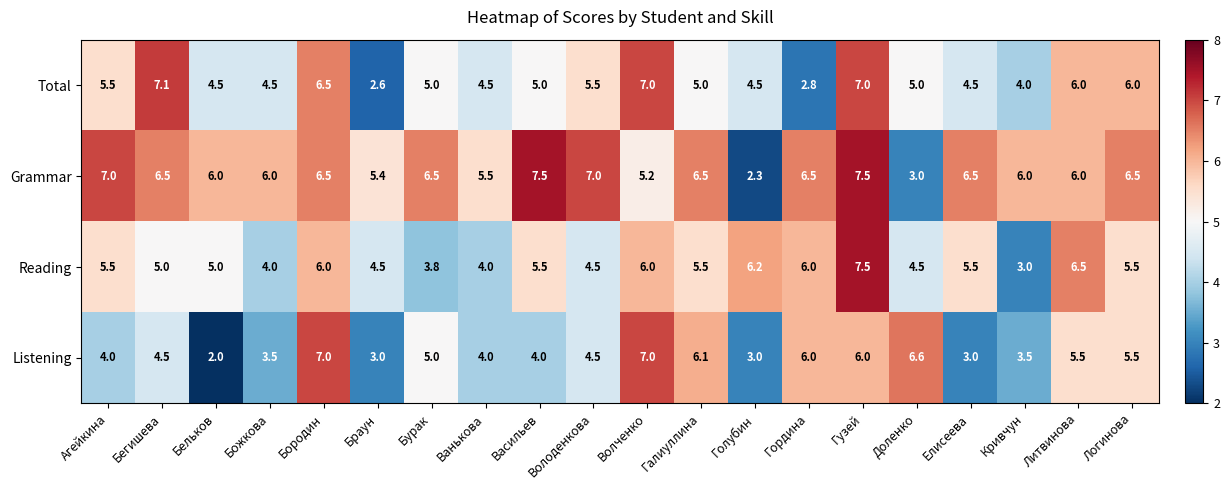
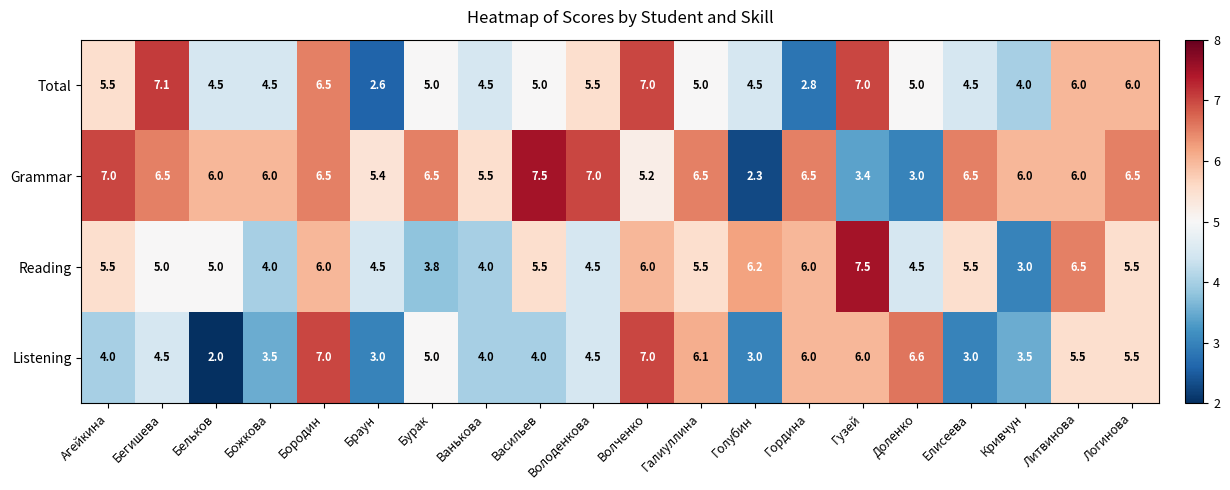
Grammar, Гузей: 7.5 -> 3.4
